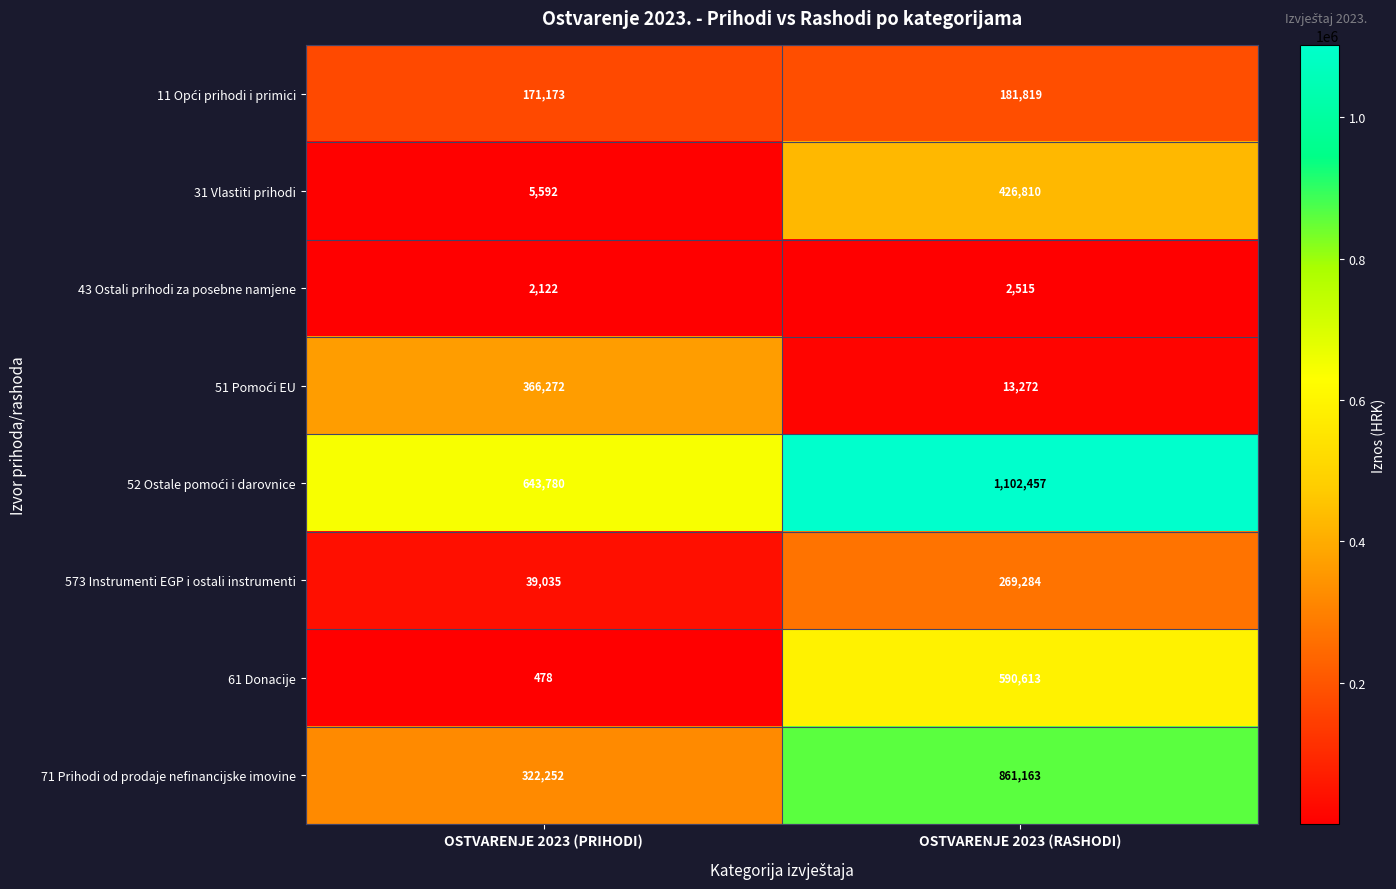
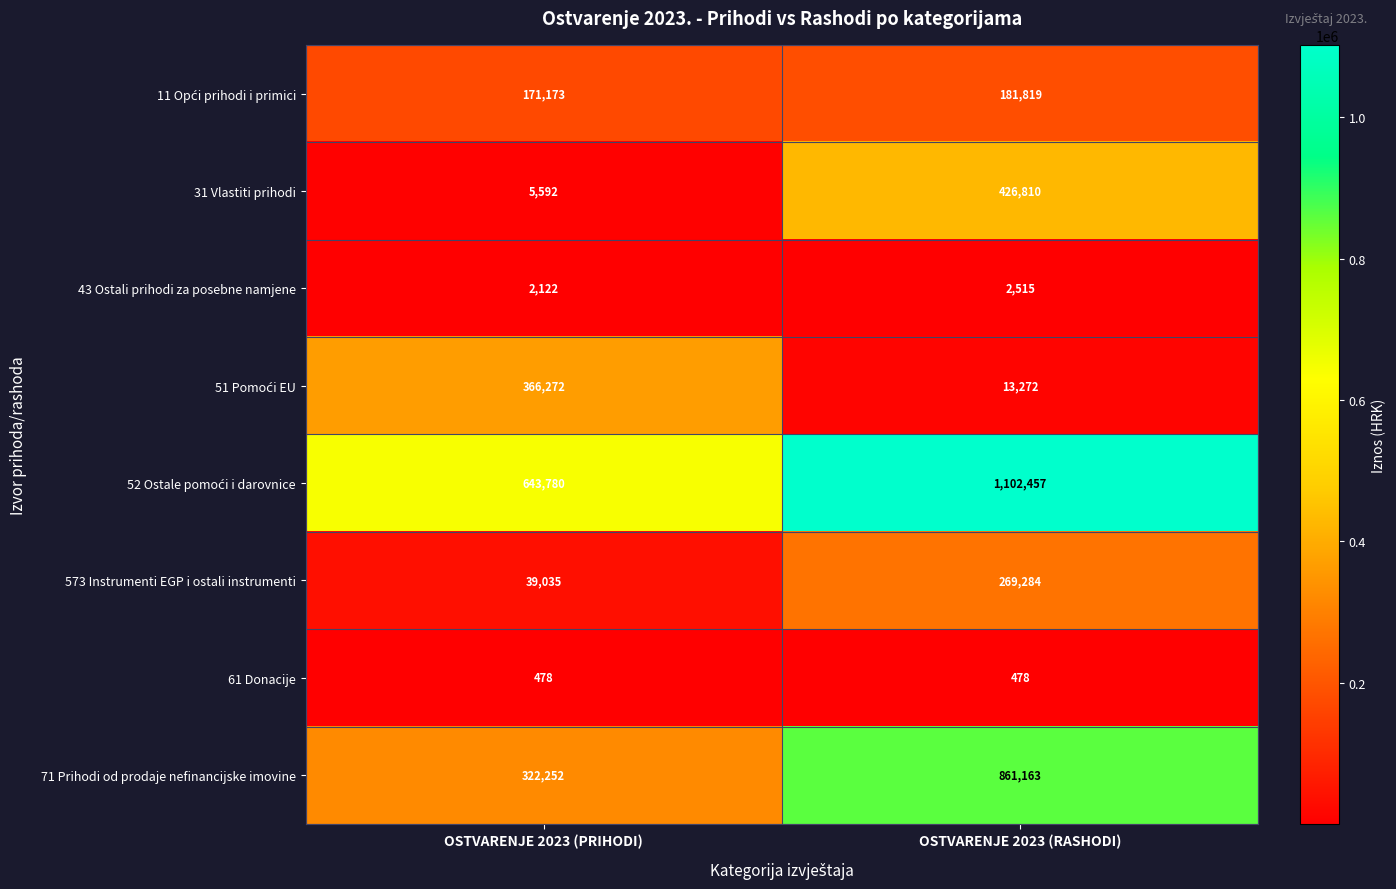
61 Donacije, OSTVARENJE 2023 (RASHODI): 590,613 -> 478
